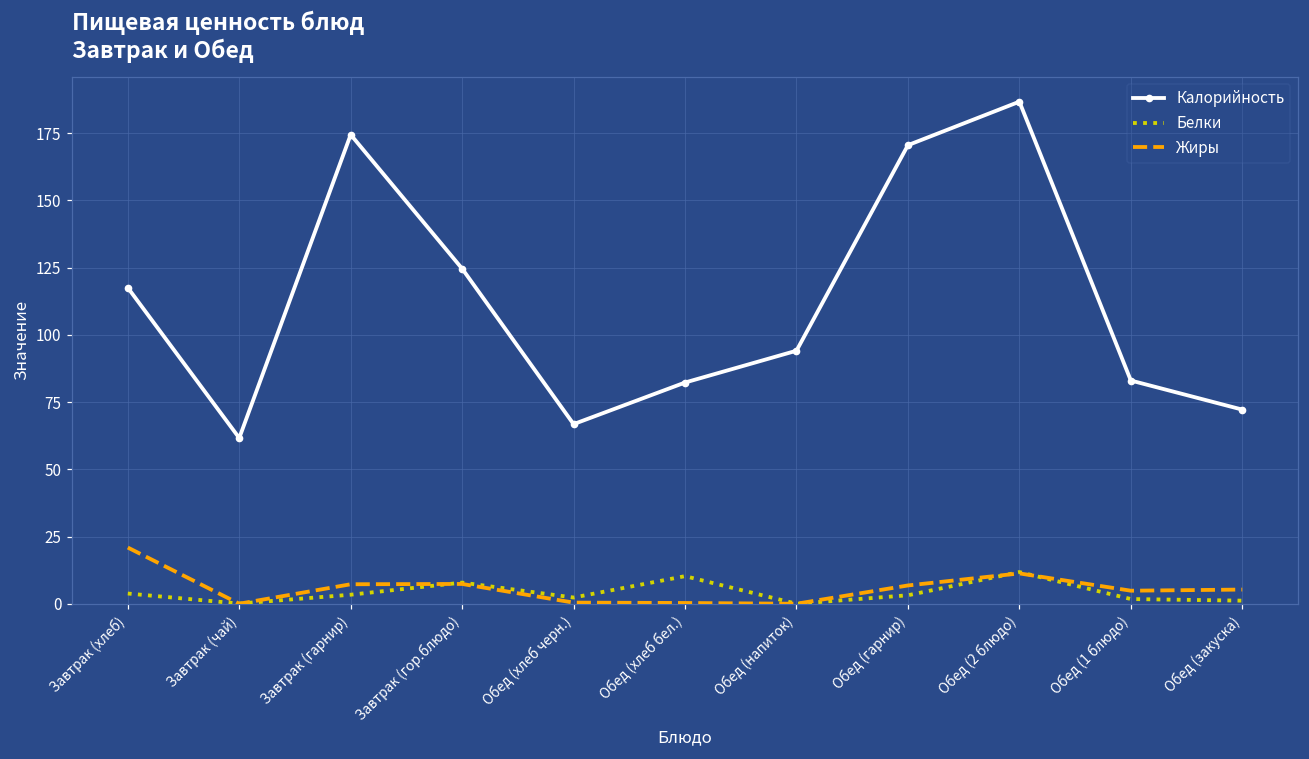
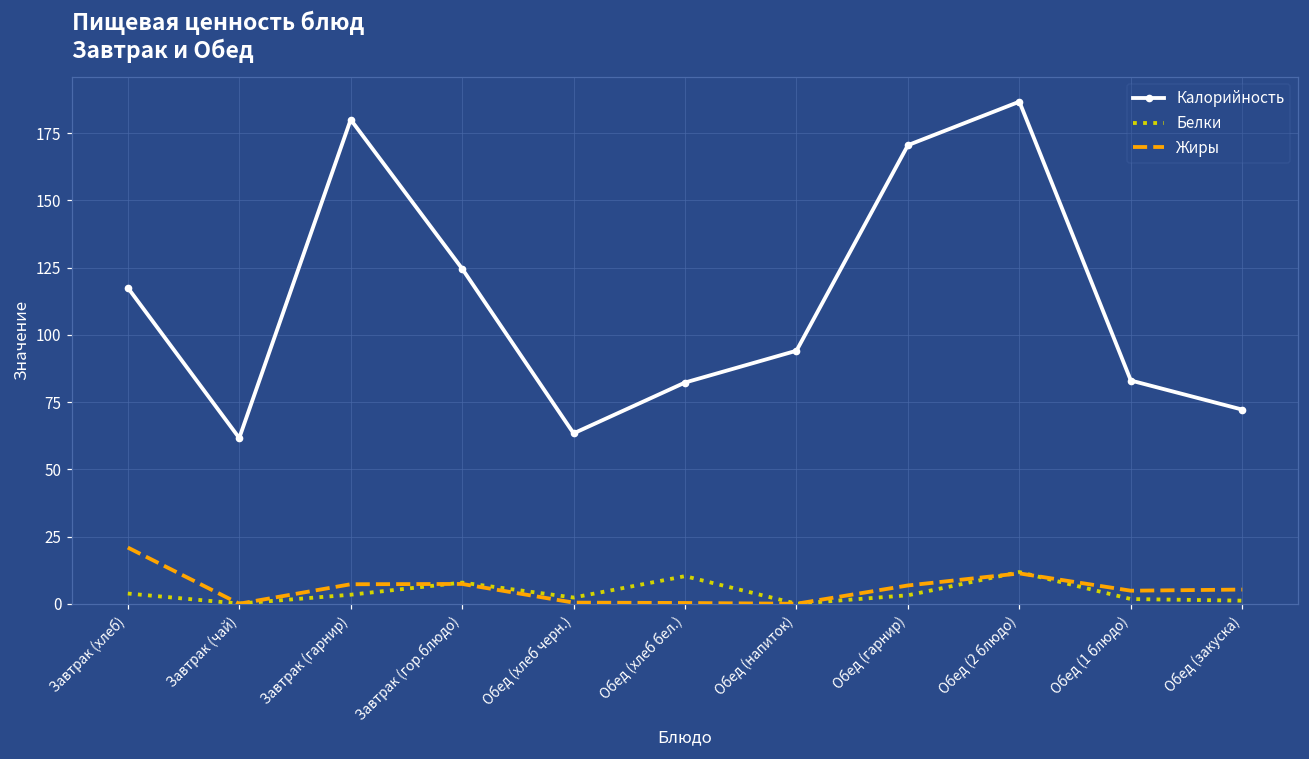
Калорийность, Завтрак (гарнир): 174 -> 180
Калорийность, Обед (хлеб черн.): 67 -> 63
